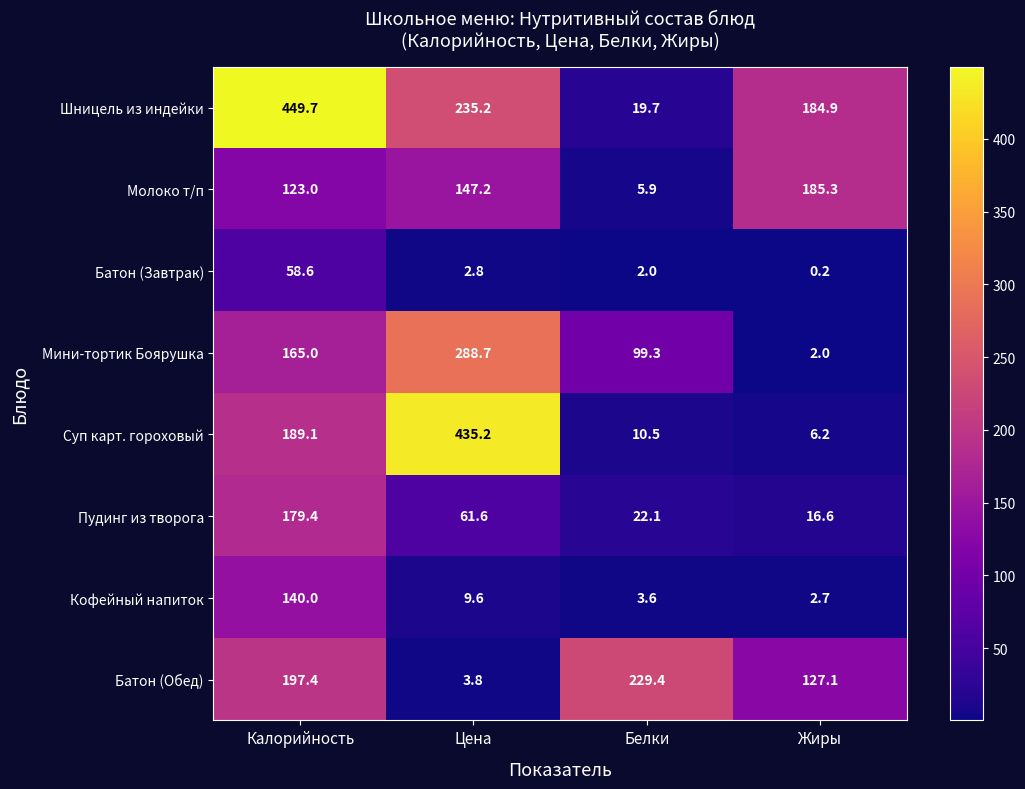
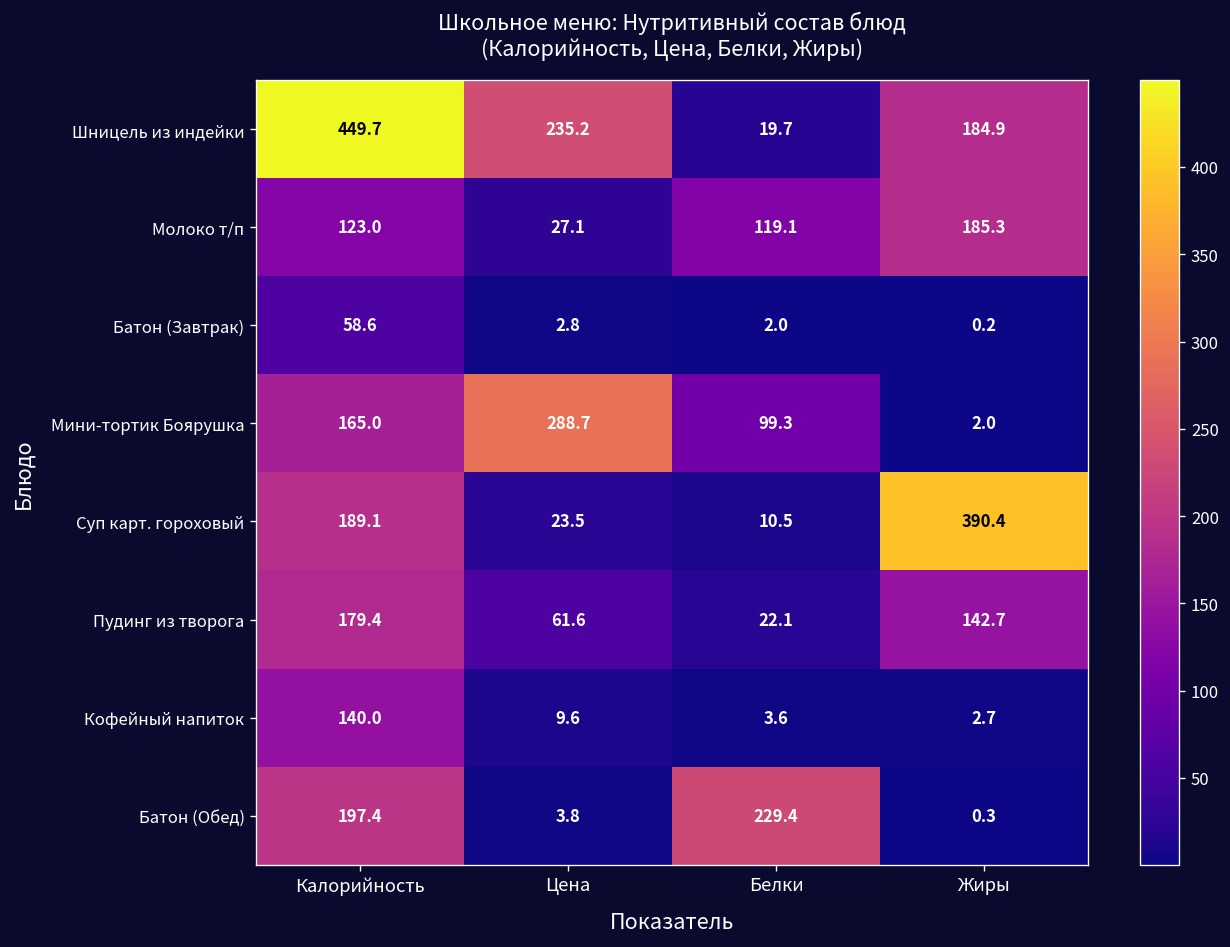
Молоко т/п, Цена: 147.2 -> 27.1
Молоко т/п, Белки: 5.9 -> 119.1
Суп карт. гороховый, Цена: 435.2 -> 23.5
Суп карт. гороховый, Жиры: 6.2 -> 390.4
Пудинг из творога, Жиры: 16.6 -> 142.7
Батон (Обед), Жиры: 127.1 -> 0.3
